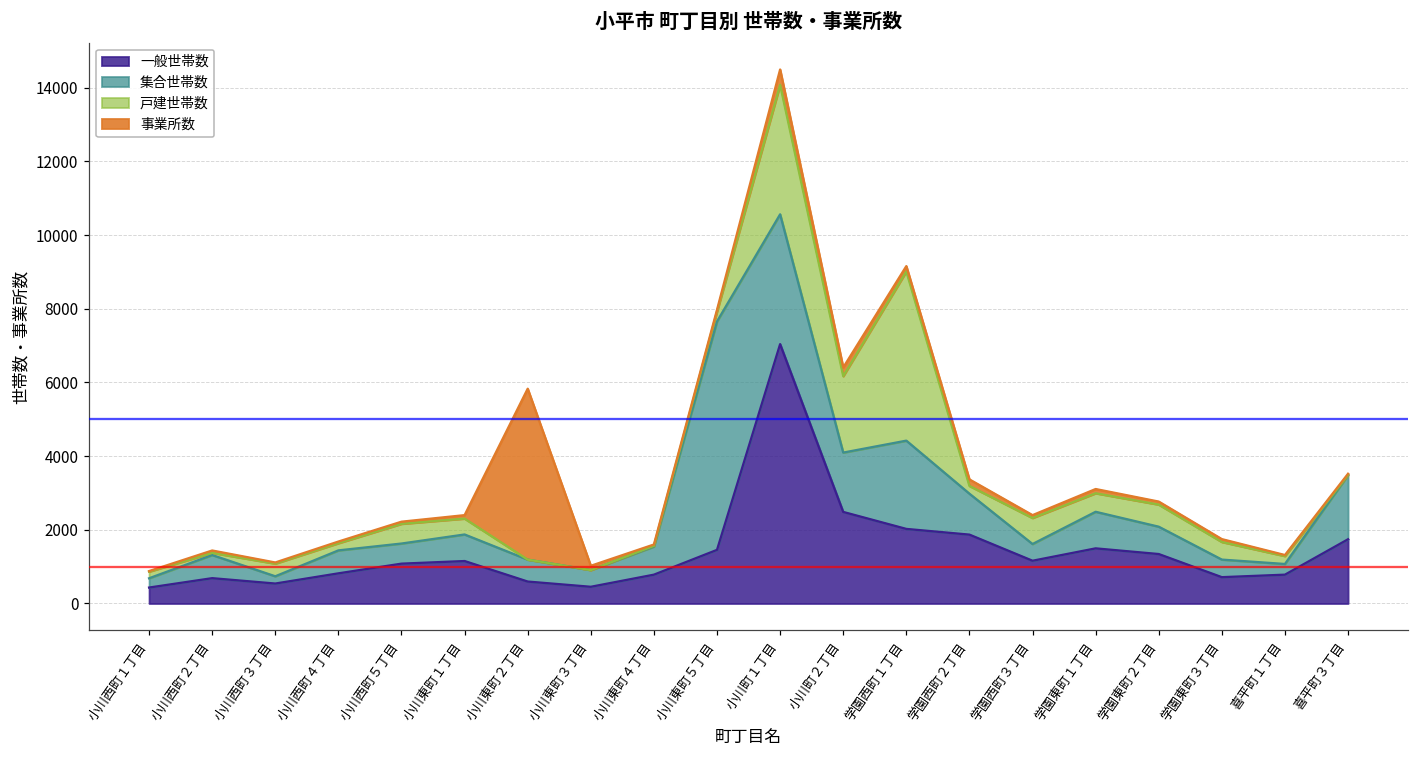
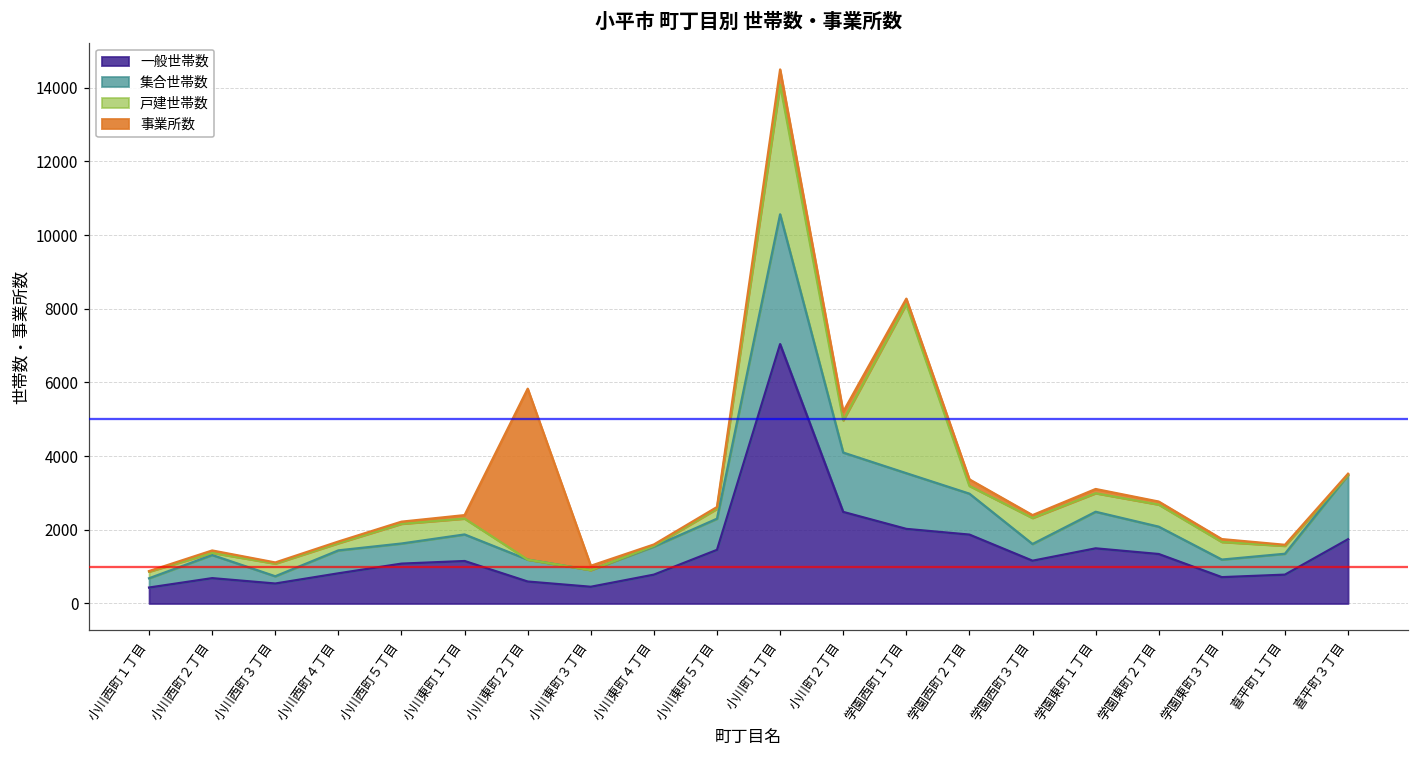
集合世帯数, 小川東町５丁目: 6200 -> 800
戸建世帯数, 小川町２丁目: 2100 -> 900
集合世帯数, 学園西町１丁目: 2400 -> 1500
集合世帯数, 喜平町１丁目: 300 -> 600
